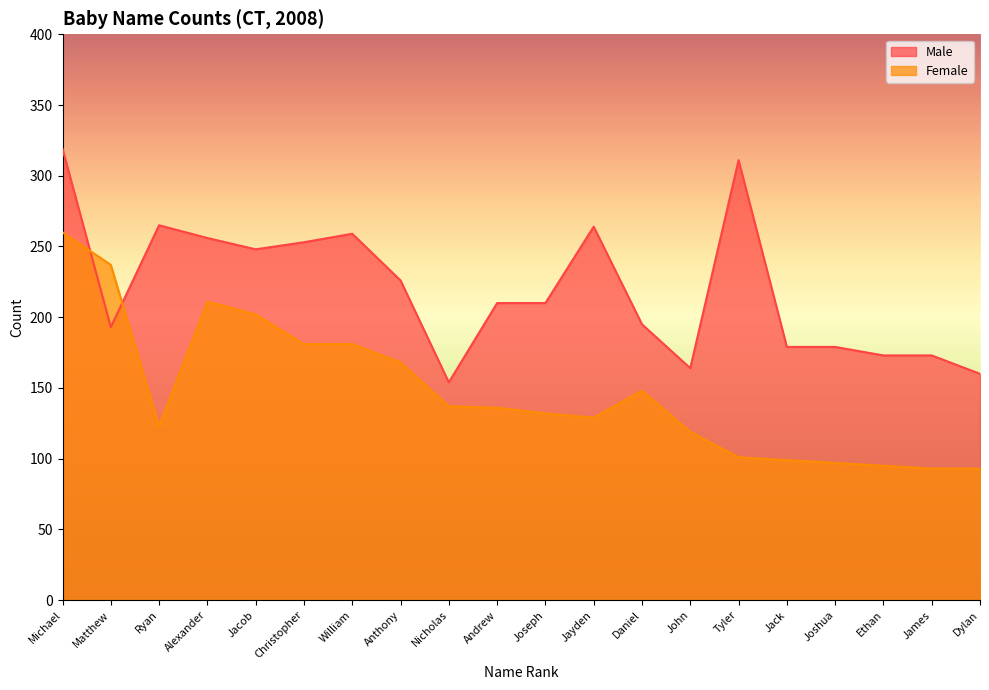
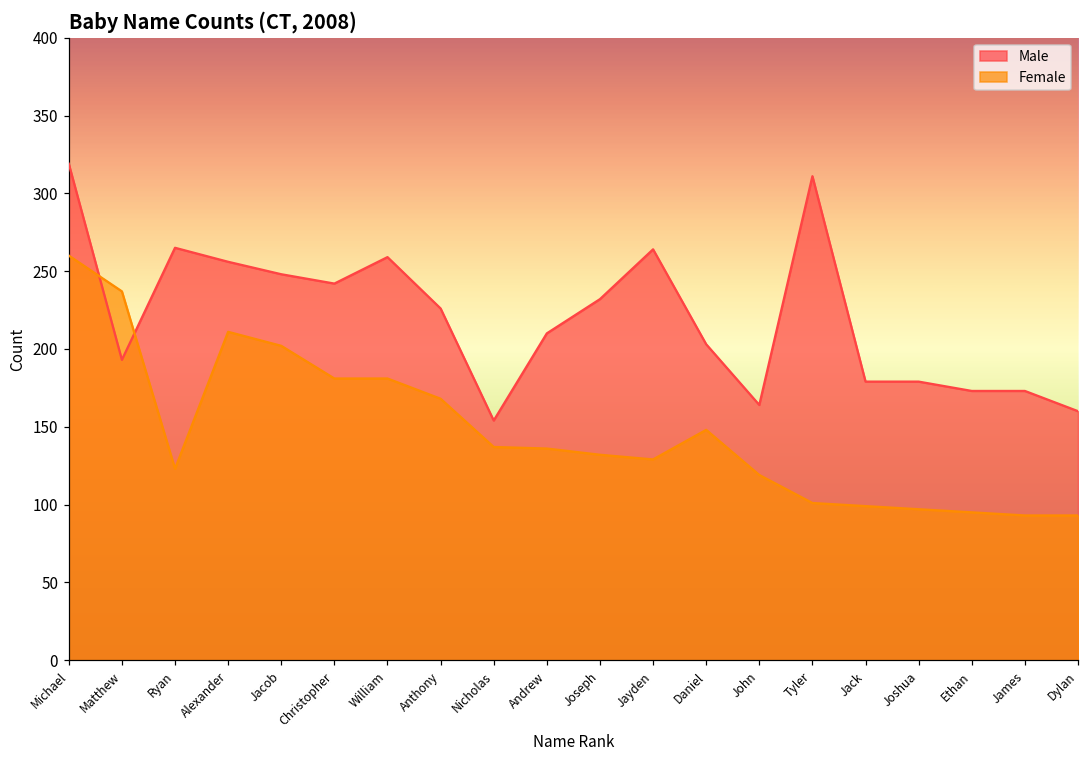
Male, Christopher: 253 -> 242
Male, Joseph: 210 -> 232
Male, Daniel: 195 -> 203
